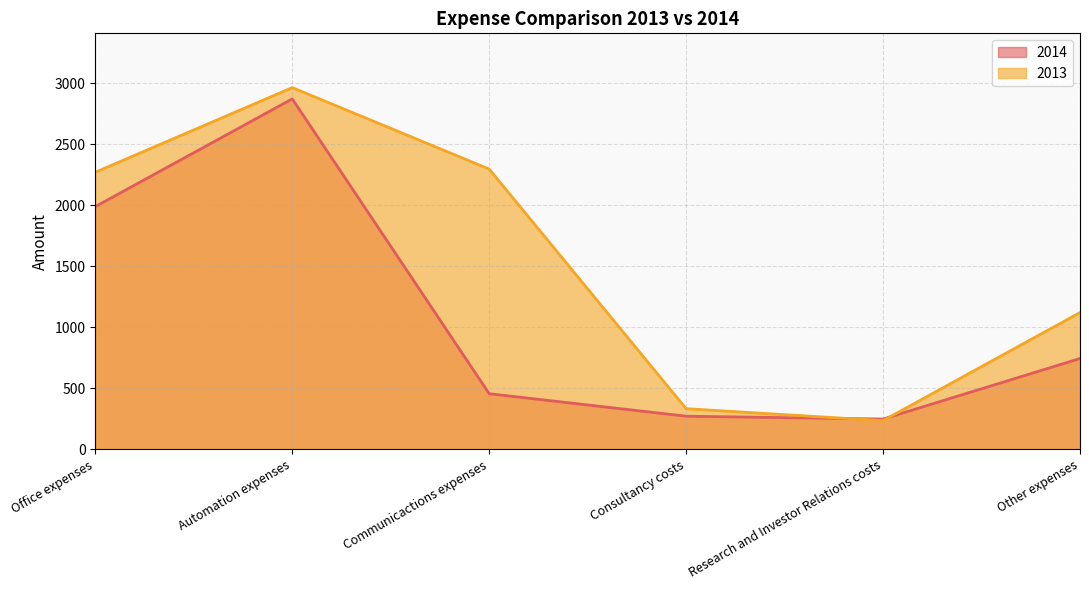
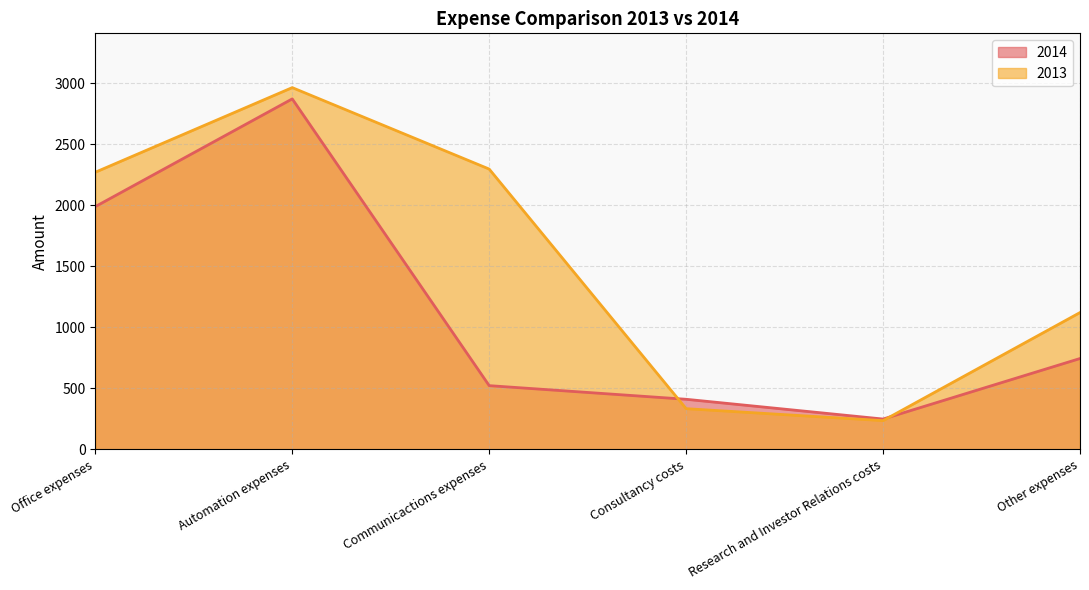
2014, Communicactions expenses: 460 -> 520
2014, Consultancy costs: 270 -> 410
